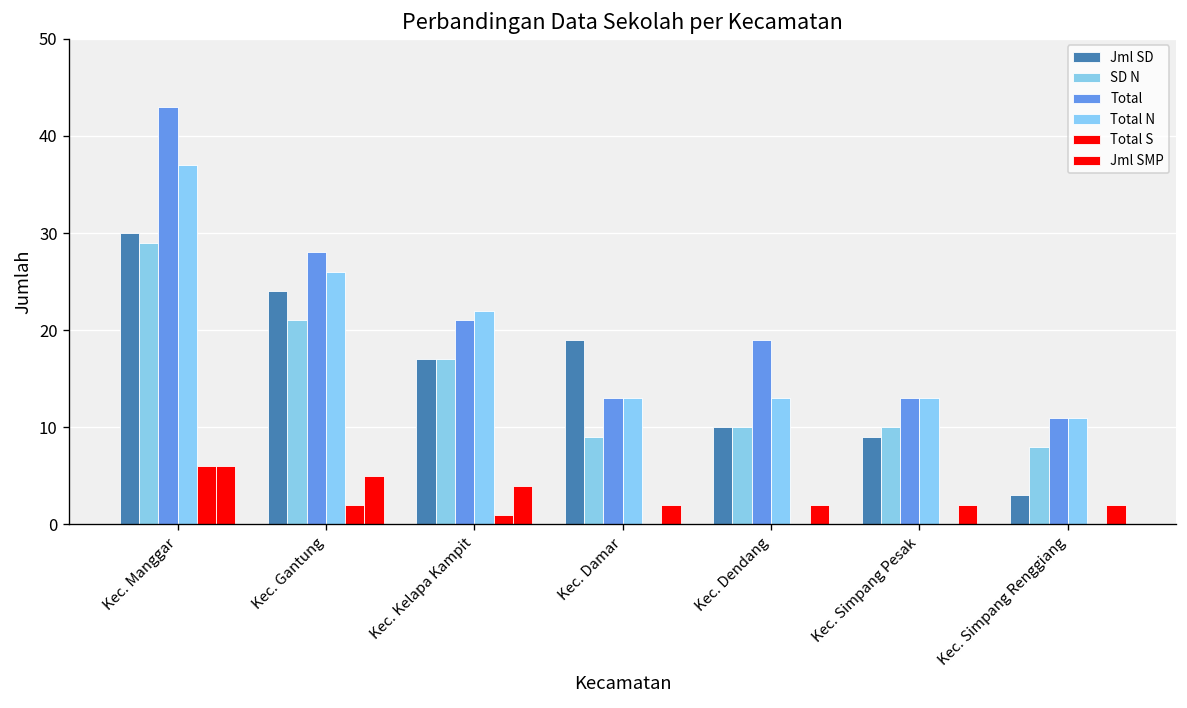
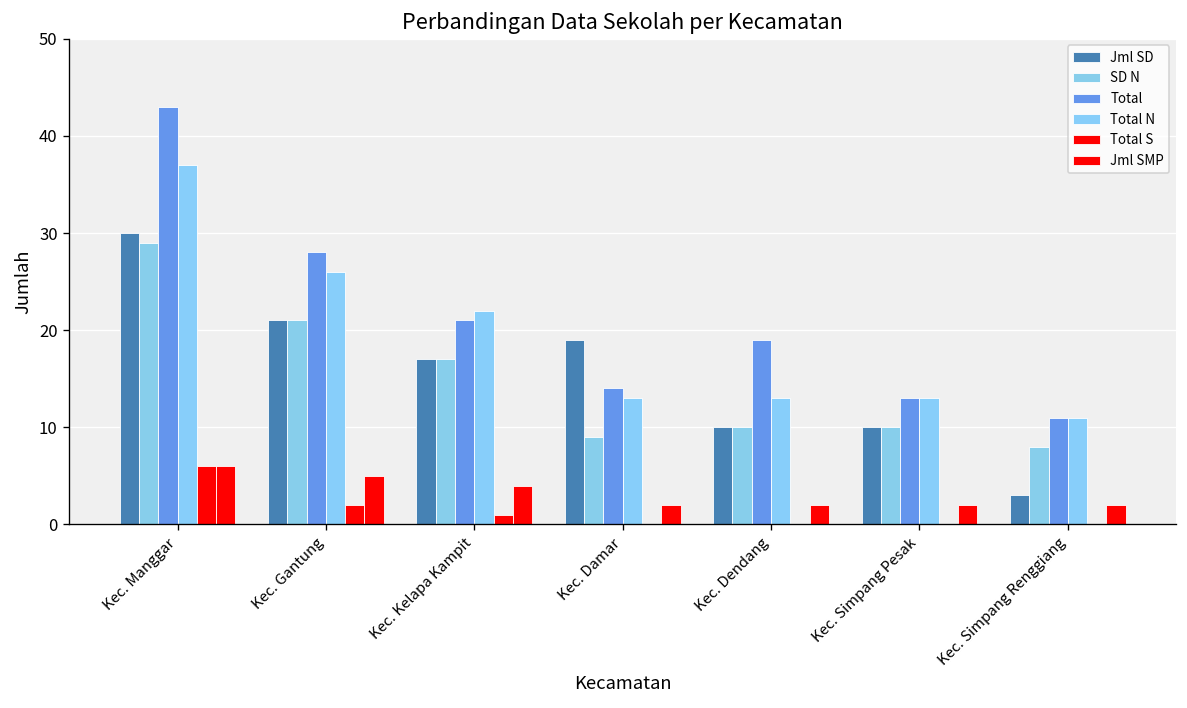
Jml SD, Kec. Gantung: 24 -> 21
Total, Kec. Damar: 13 -> 14
Jml SD, Kec. Simpang Pesak: 9 -> 10
